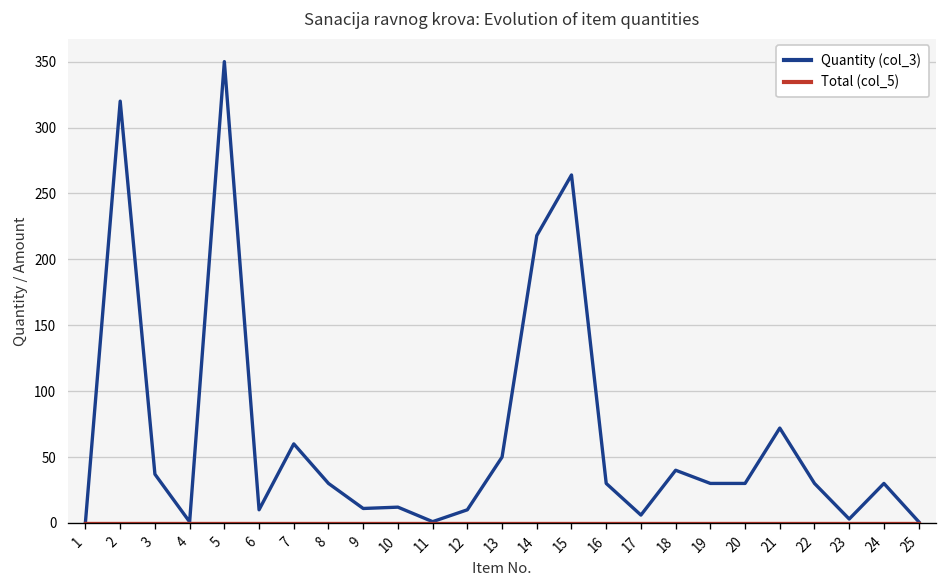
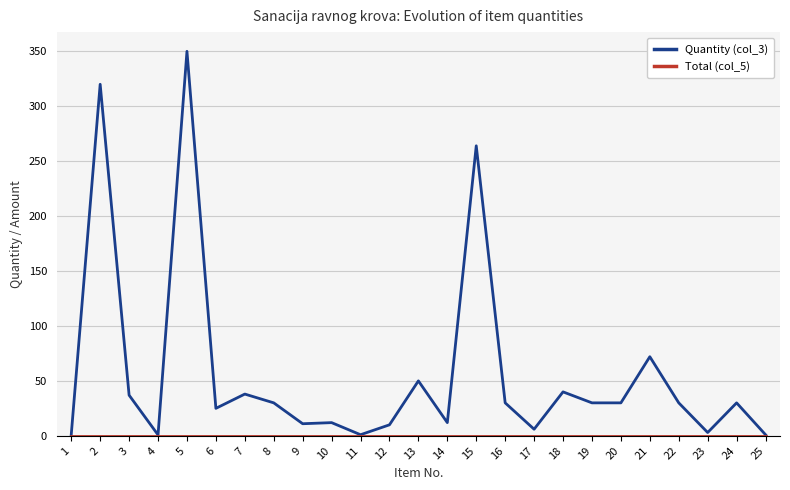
Quantity (col_3), 6: 10 -> 25
Quantity (col_3), 7: 60 -> 38
Quantity (col_3), 14: 218 -> 12
